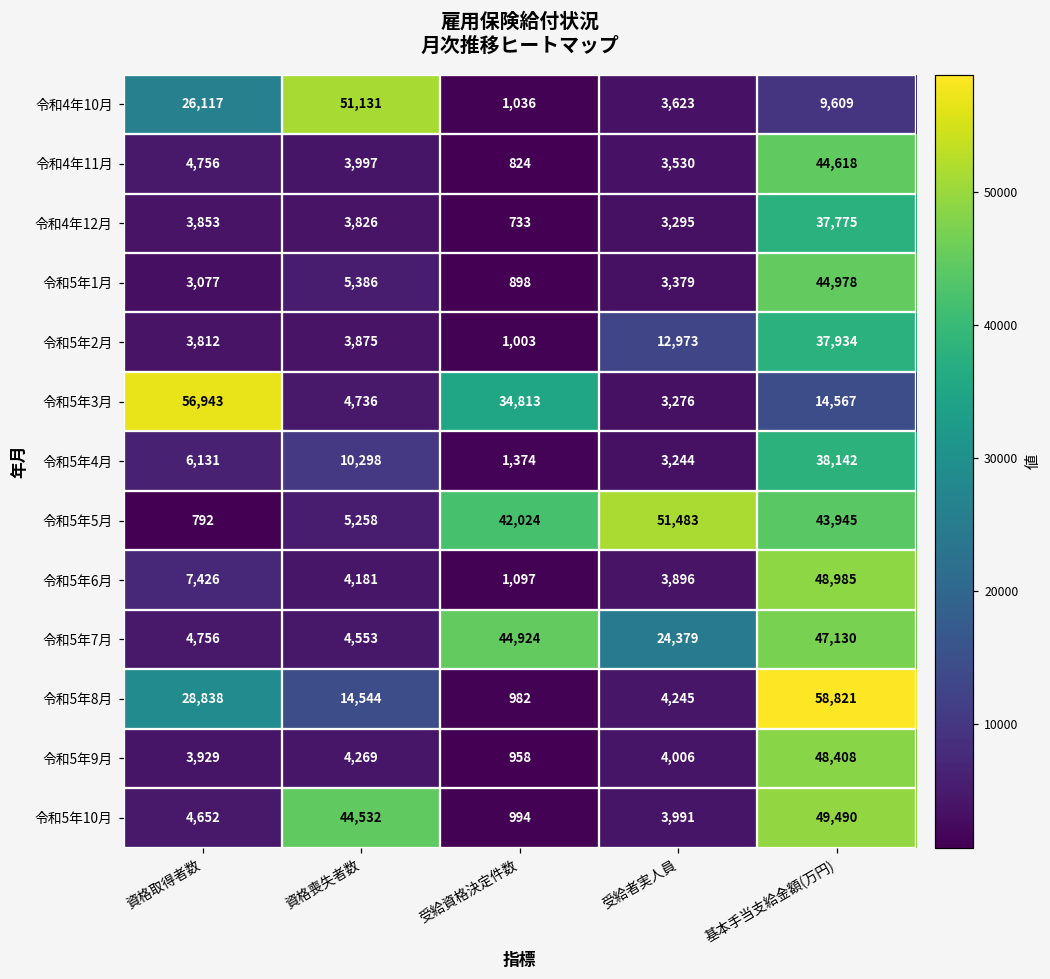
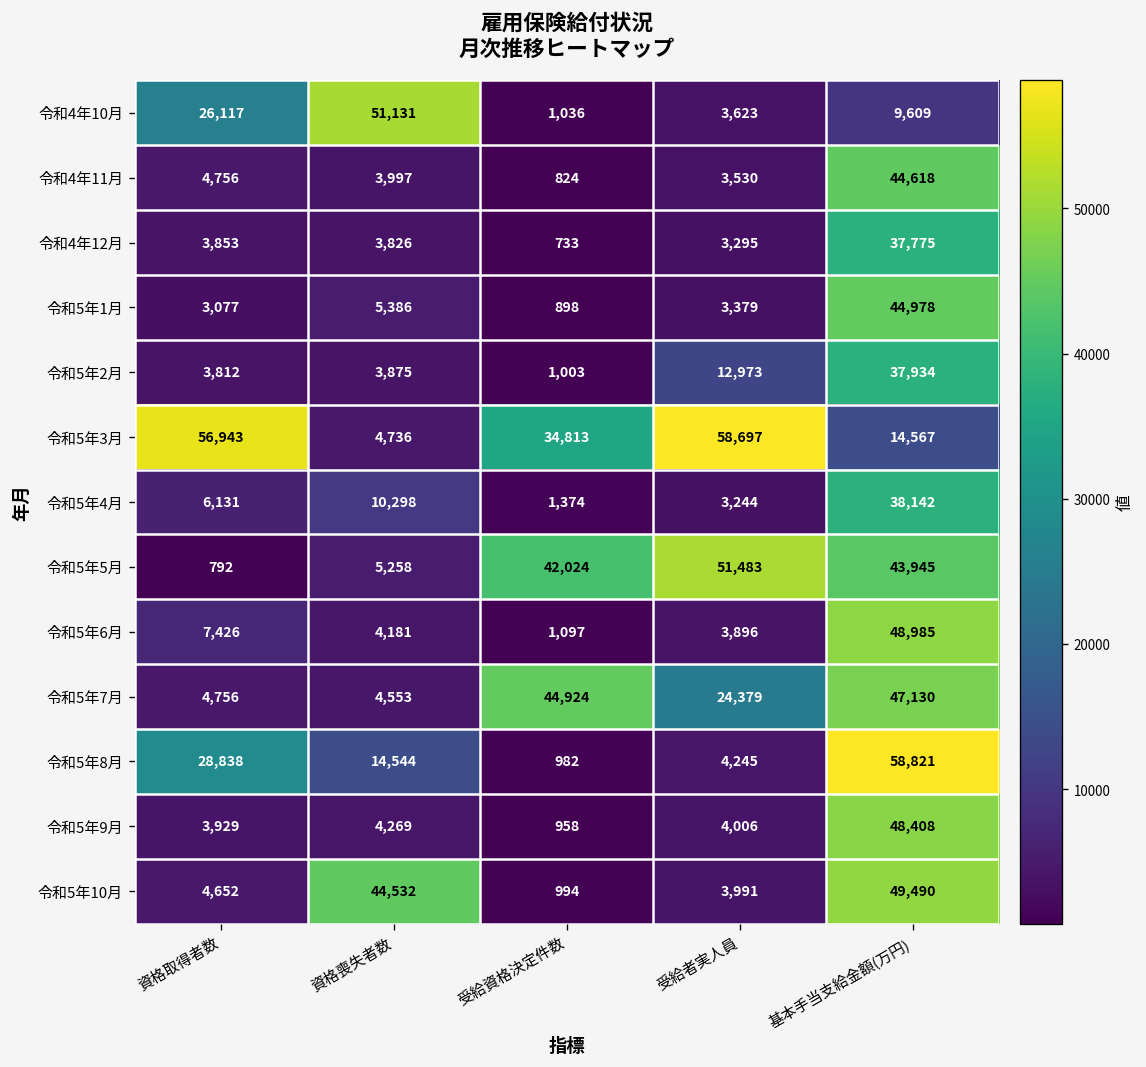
令和5年3月, 受給者実人員: 3,276 -> 58,697
